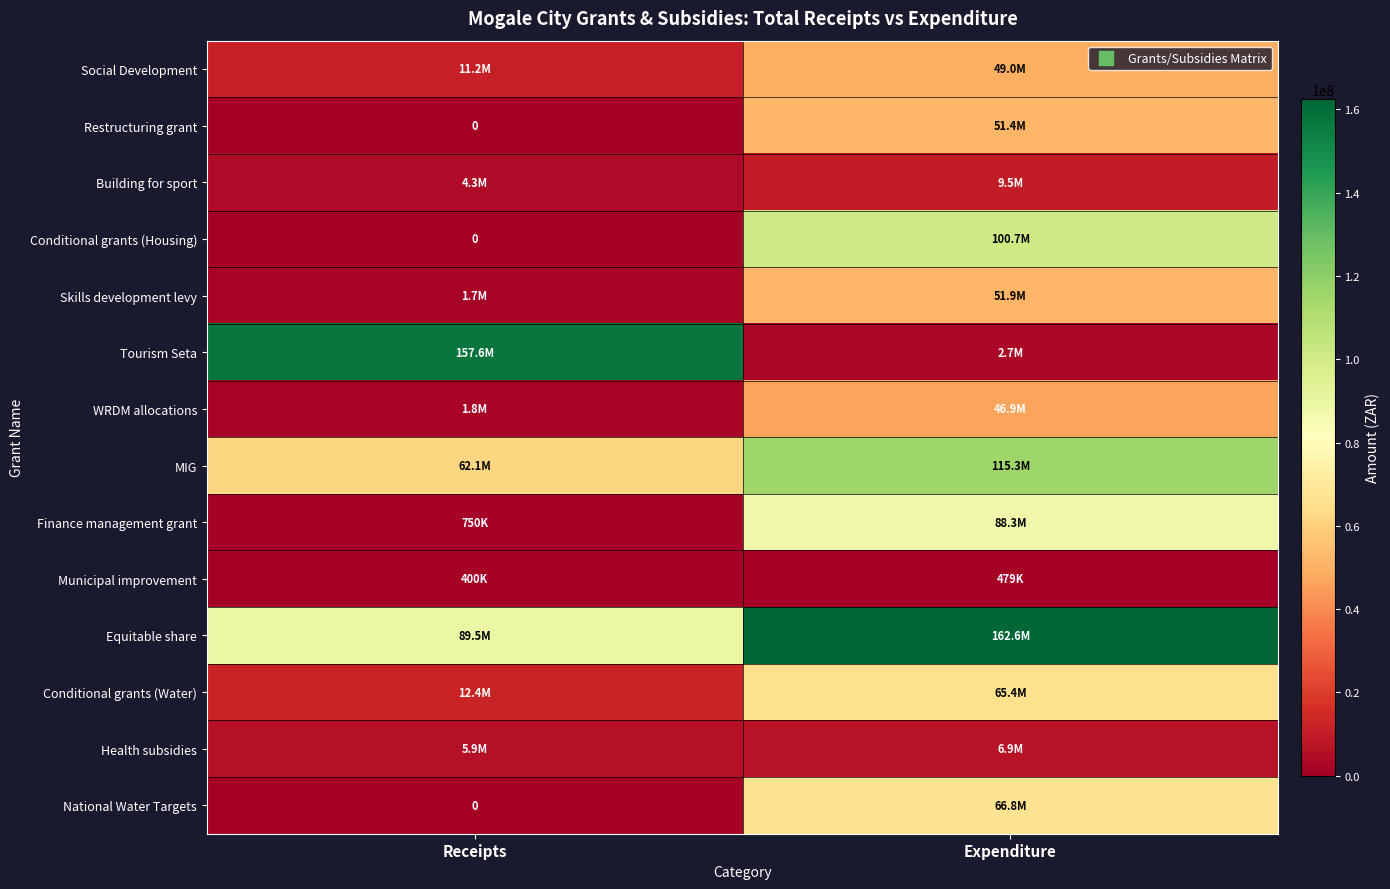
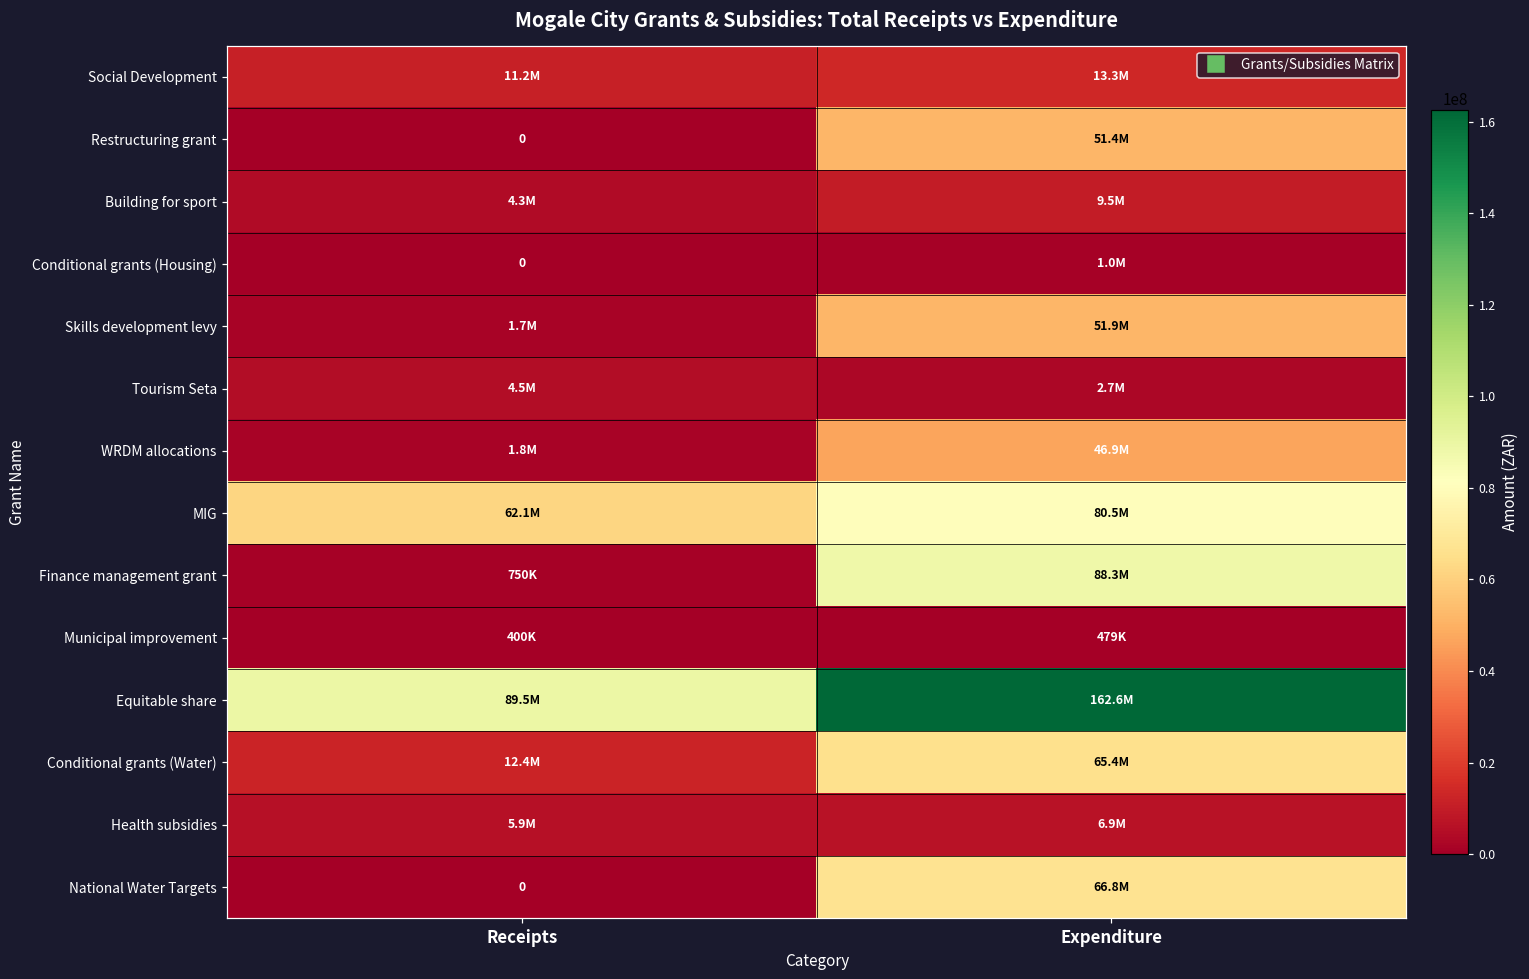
Social Development, Expenditure: 49.0M -> 13.3M
Conditional grants (Housing), Expenditure: 100.7M -> 1.0M
Tourism Seta, Receipts: 157.6M -> 4.5M
MIG, Expenditure: 115.3M -> 80.5M
